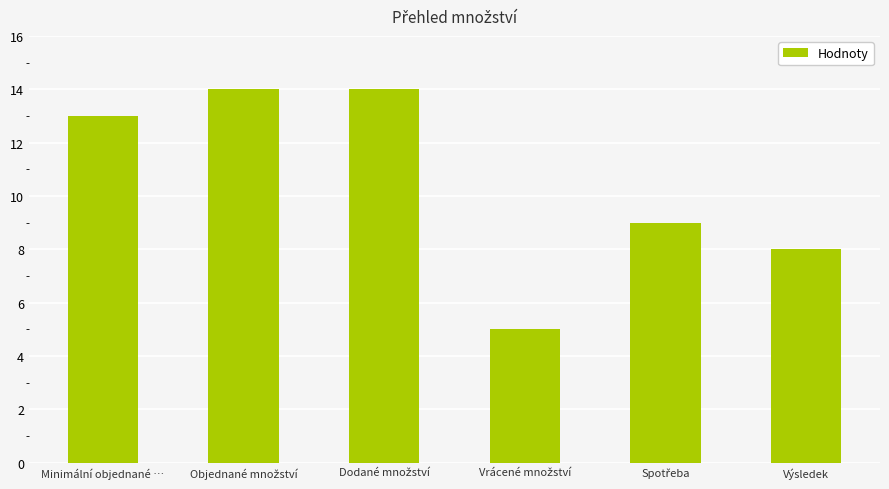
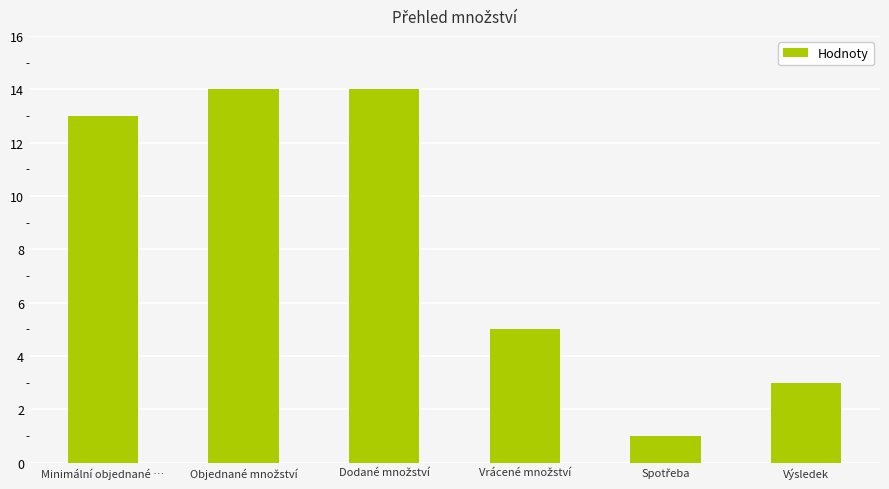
Spotřeba: 9 -> 1
Výsledek: 8 -> 3
